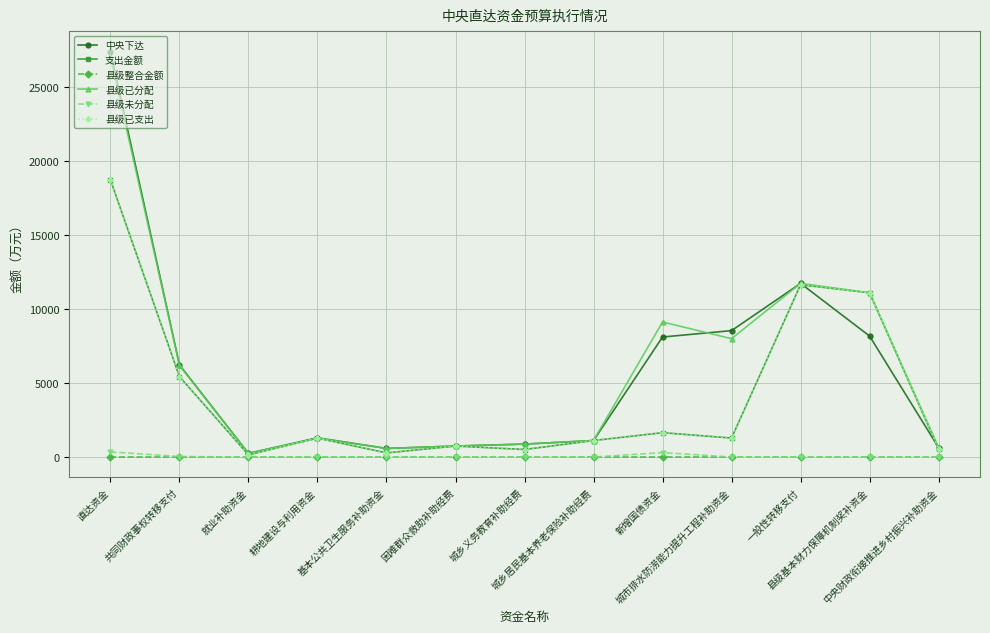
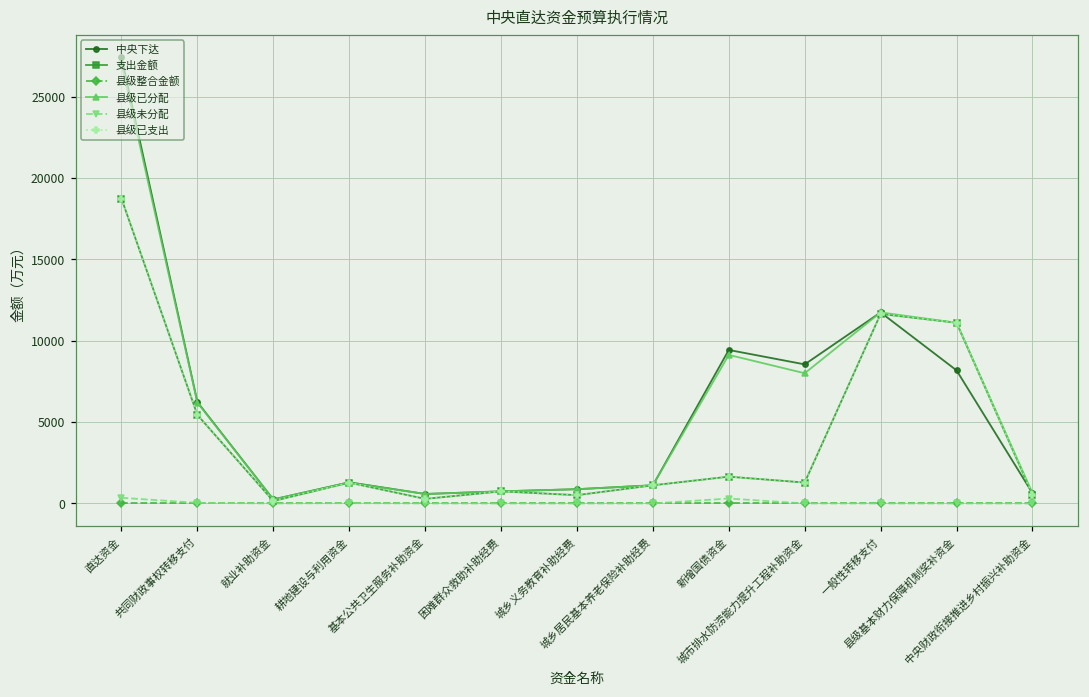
中央下达, 新增国债资金: 8100 -> 9400
